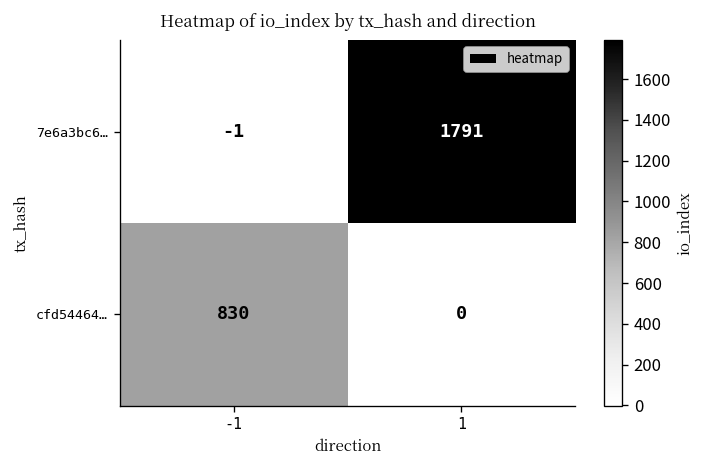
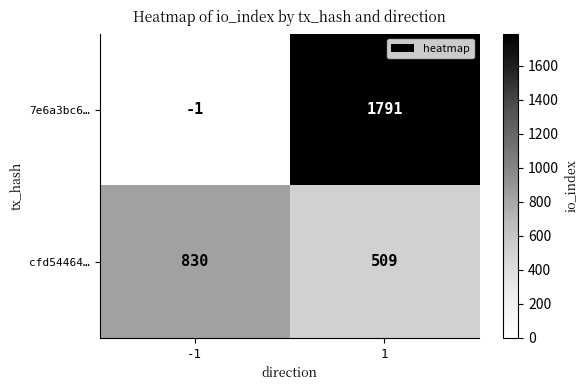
cfd54464…, 1: 0 -> 509
